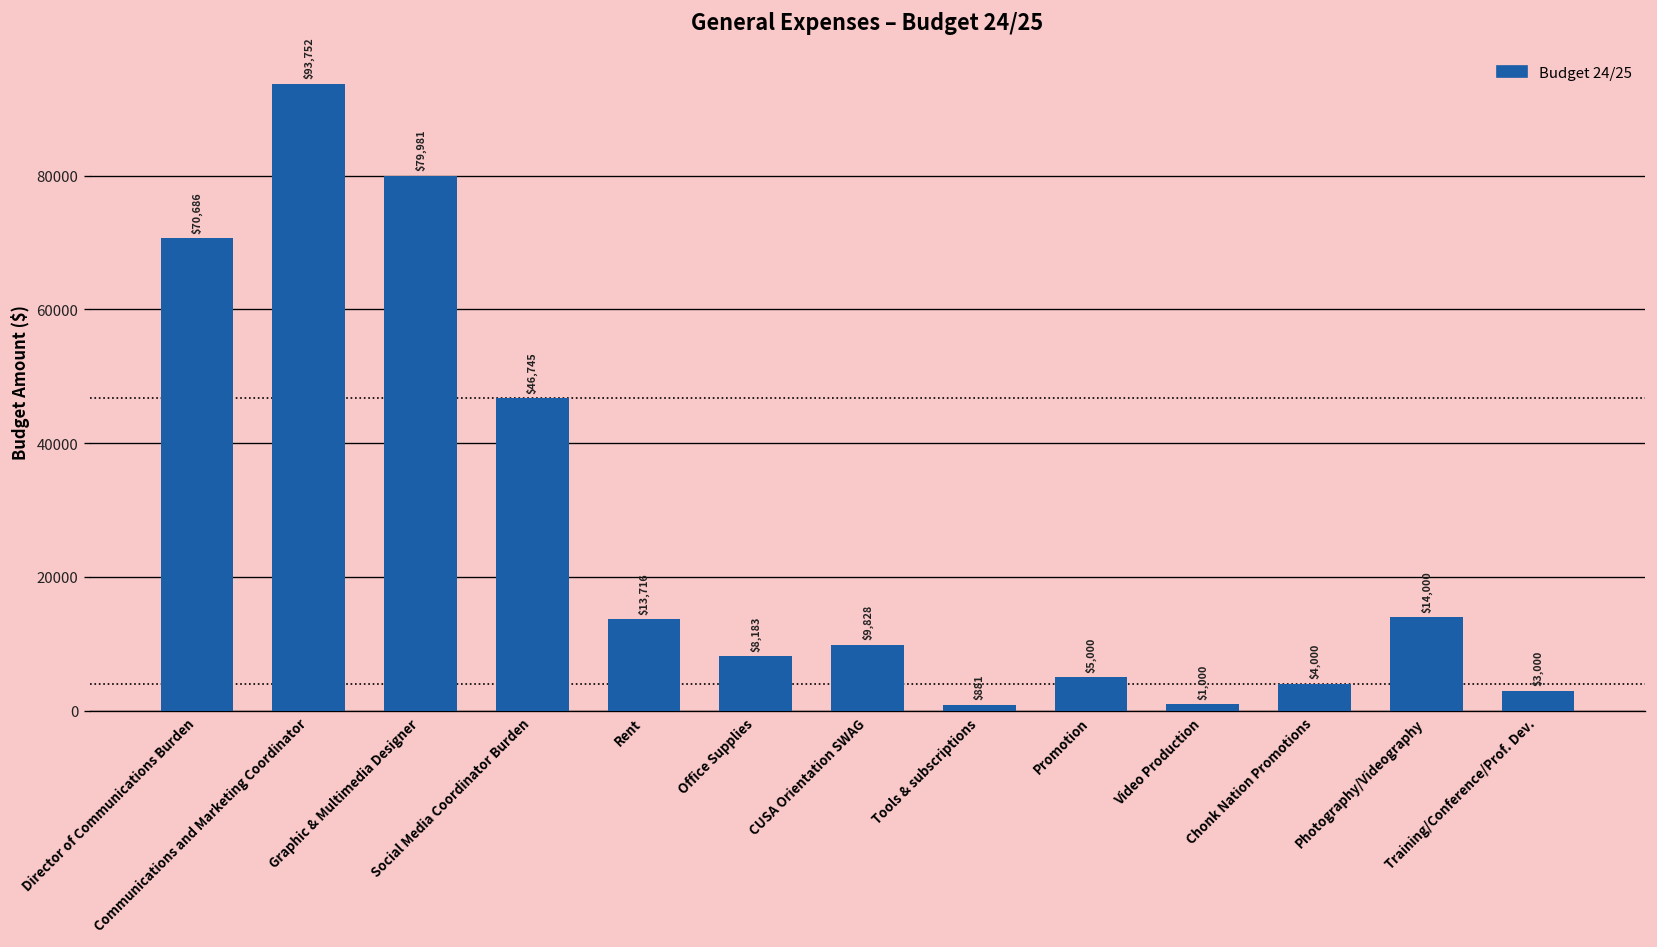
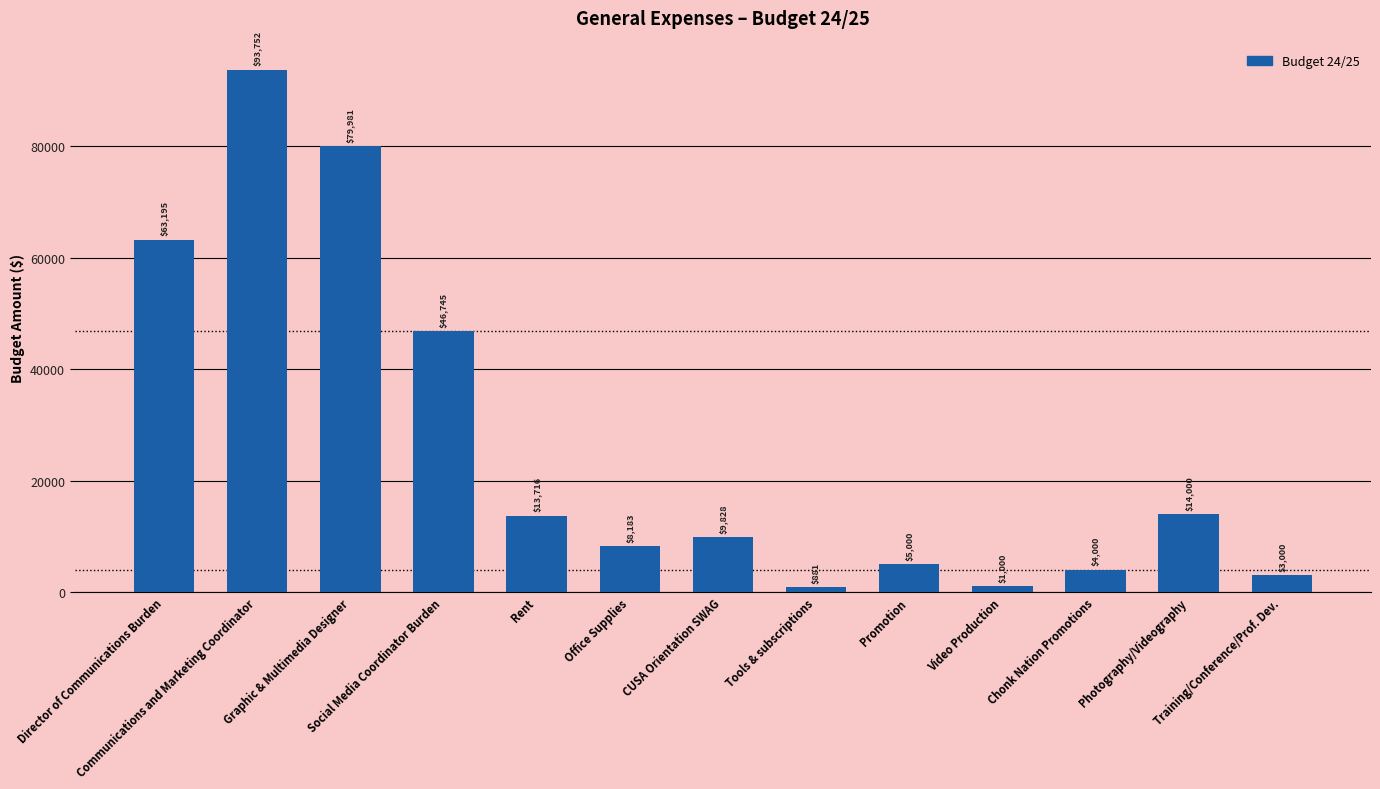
Director of Communications Burden: $70,686 -> $63,195
